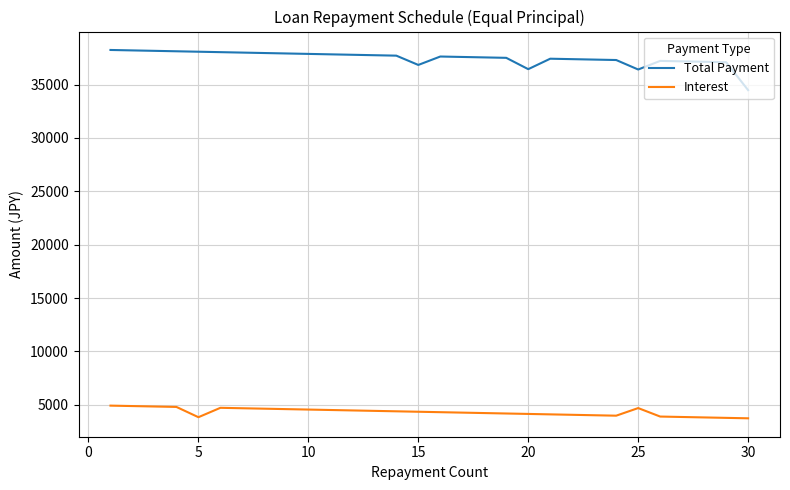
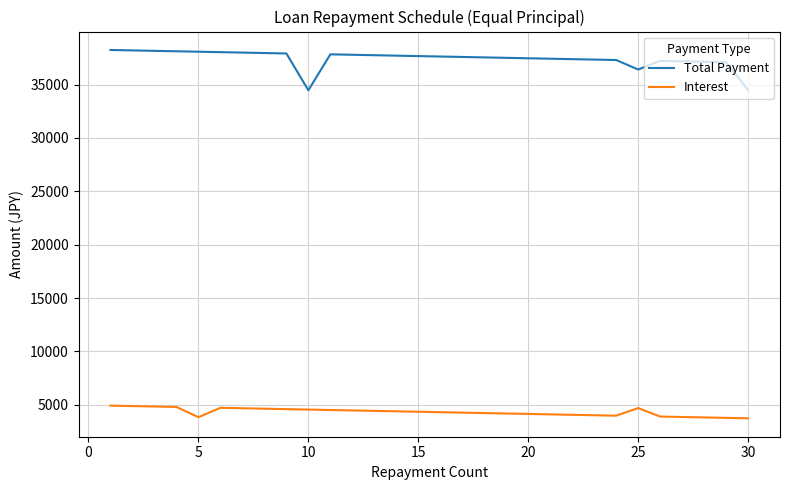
Total Payment, 10: 37900 -> 34500
Total Payment, 15: 36800 -> 37700
Total Payment, 20: 36500 -> 37500
